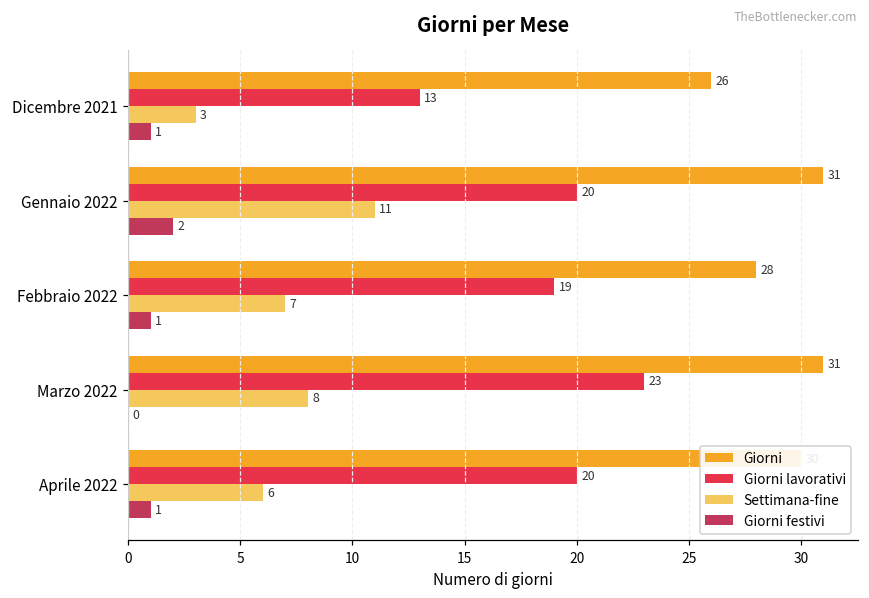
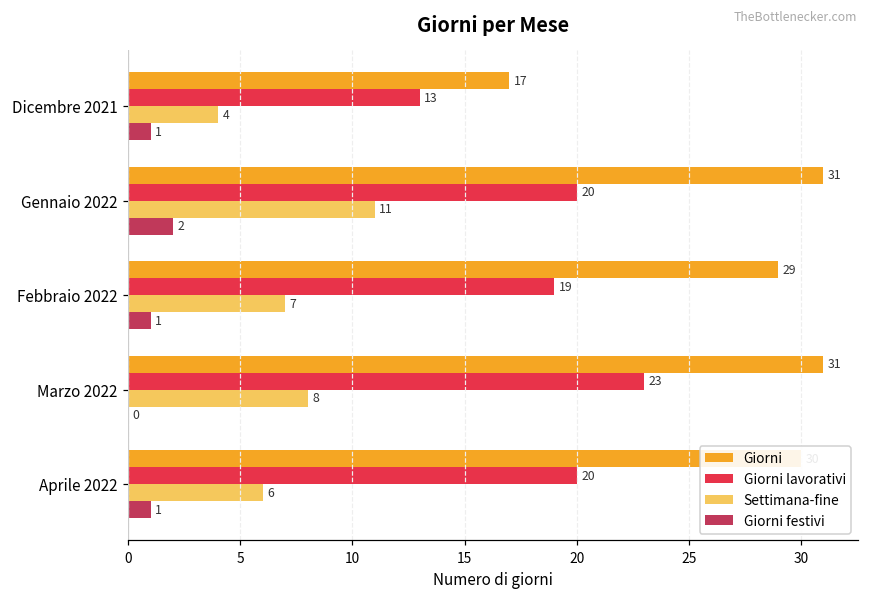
Giorni, Dicembre 2021: 26 -> 17
Settimana-fine, Dicembre 2021: 3 -> 4
Giorni, Febbraio 2022: 28 -> 29
